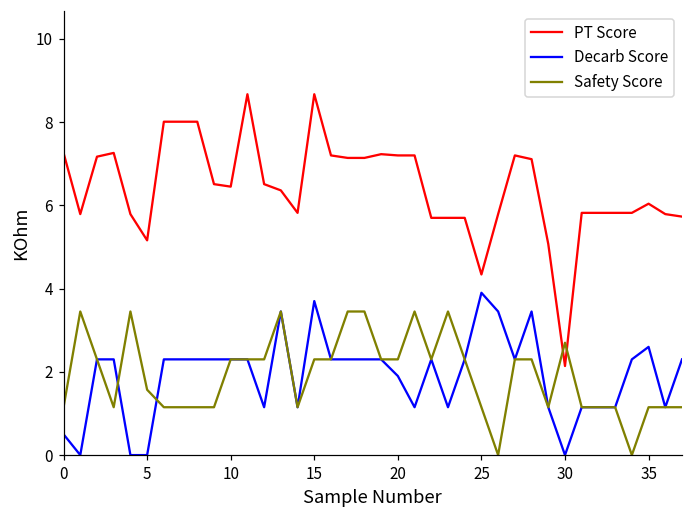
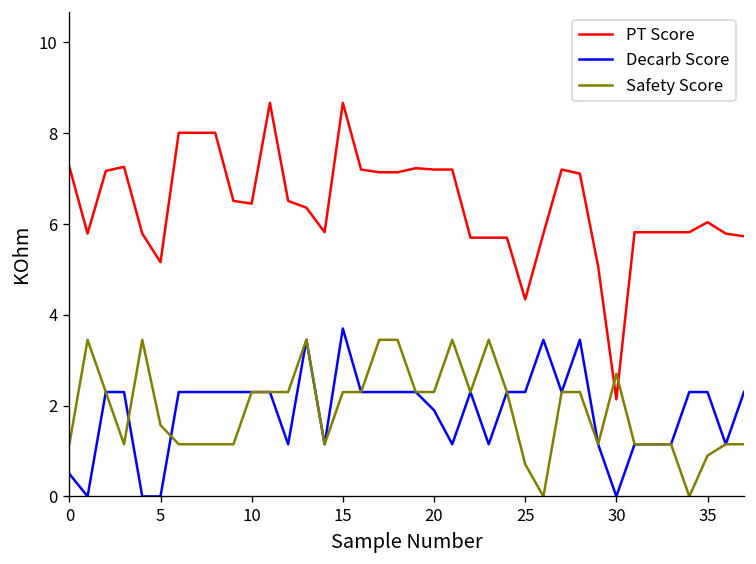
Decarb Score, 25: 3.9 -> 2.3
Safety Score, 25: 1.2 -> 0.7
Decarb Score, 35: 2.6 -> 2.3
Safety Score, 35: 1.2 -> 0.9
